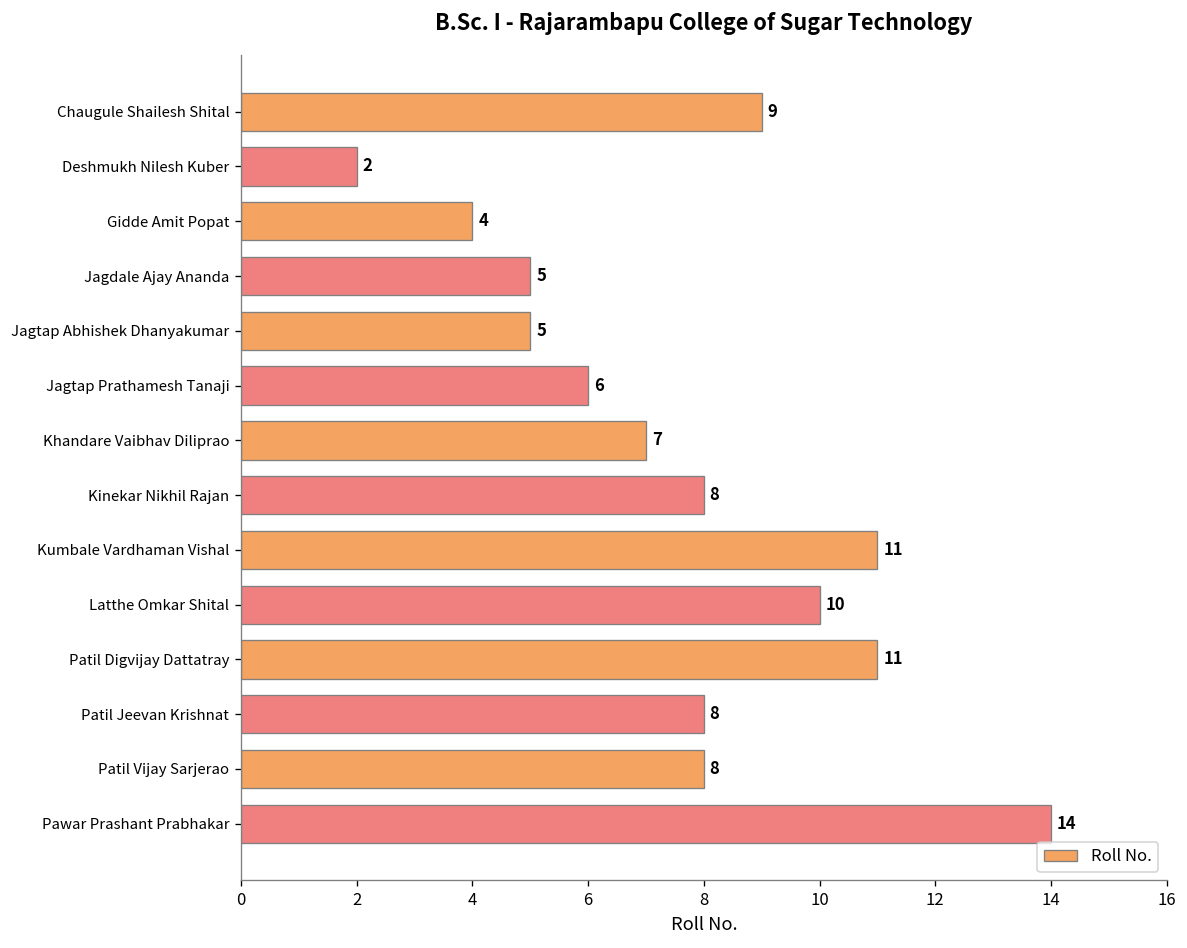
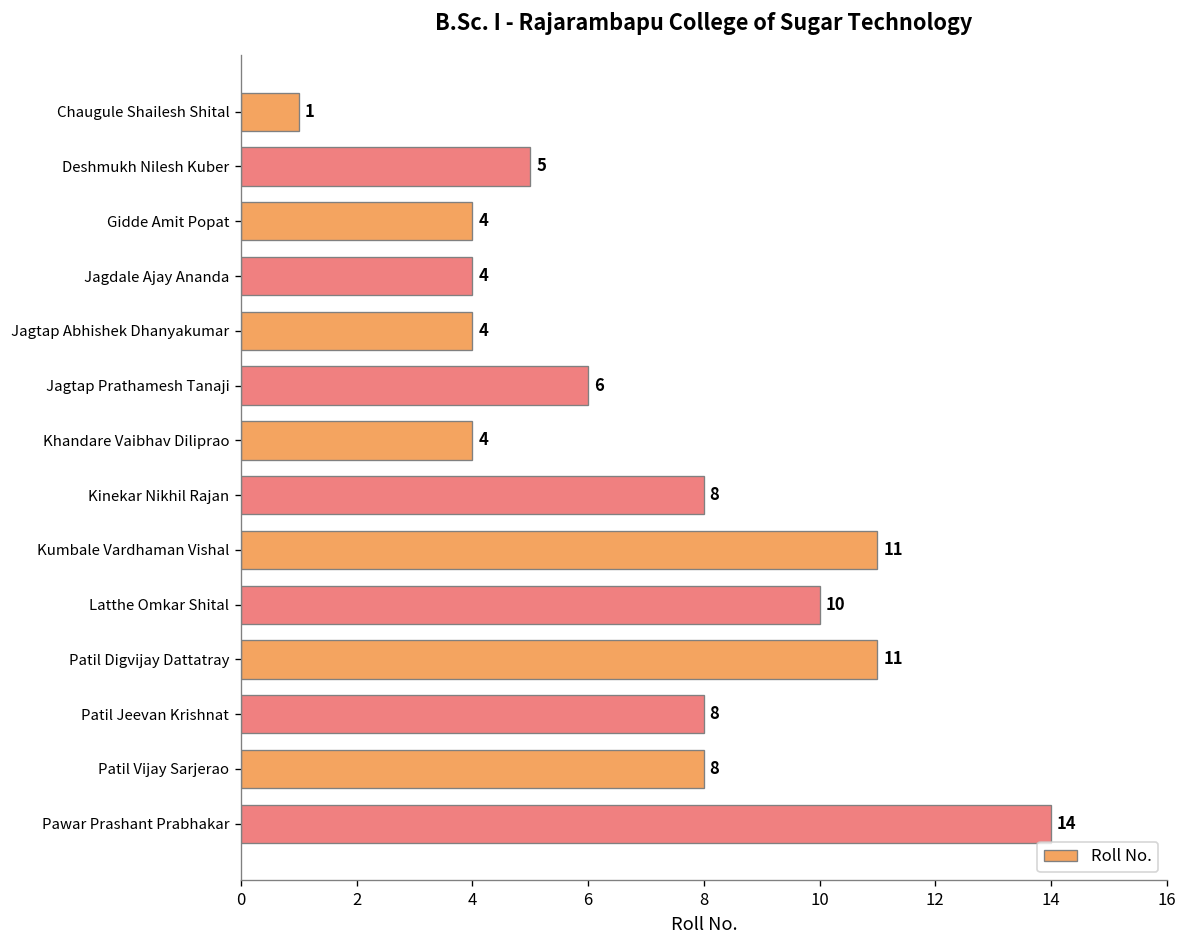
Chaugule Shailesh Shital: 9 -> 1
Deshmukh Nilesh Kuber: 2 -> 5
Jagdale Ajay Ananda: 5 -> 4
Jagtap Abhishek Dhanyakumar: 5 -> 4
Khandare Vaibhav Diliprao: 7 -> 4
